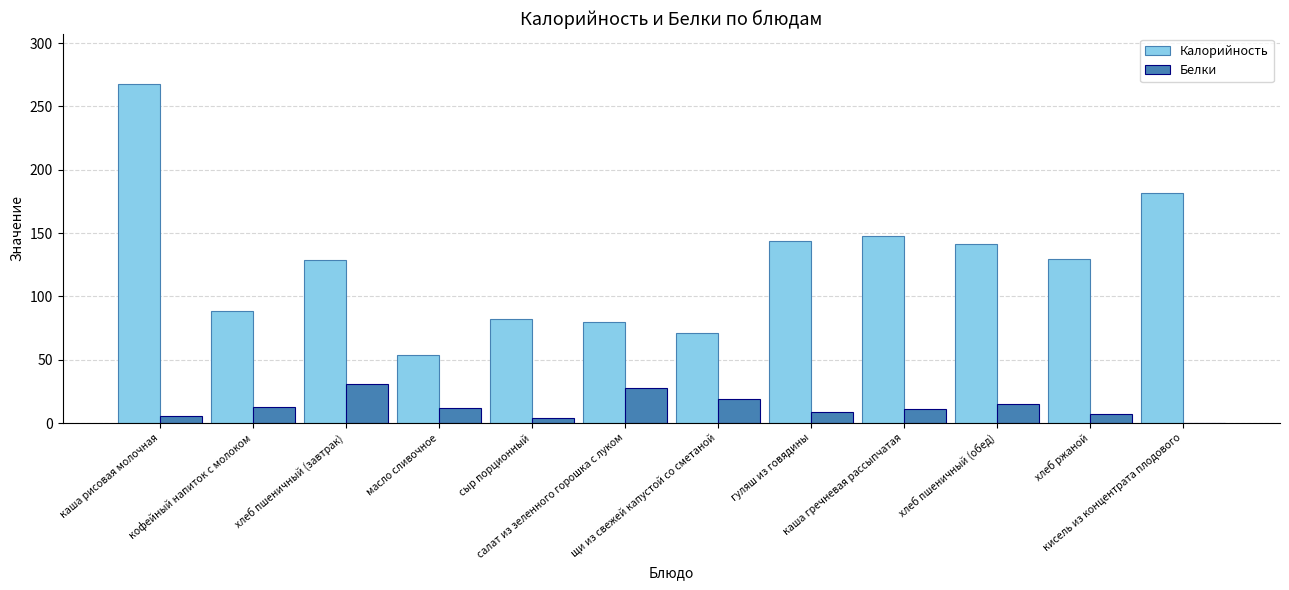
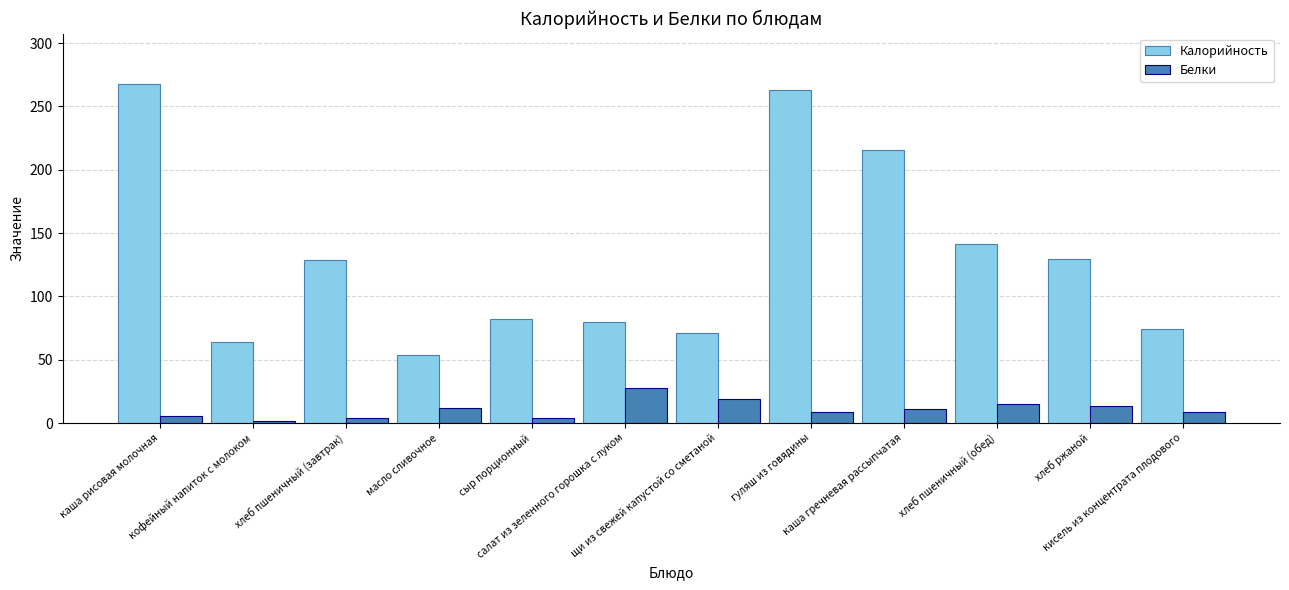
Калорийность, кофейный напиток с молоком: 89 -> 64
Белки, кофейный напиток с молоком: 12 -> 2
Белки, хлеб пшеничный (завтрак): 31 -> 4
Калорийность, гуляш из говядины: 144 -> 263
Калорийность, каша гречневая рассыпчатая: 148 -> 216
Белки, хлеб ржаной: 7 -> 14
Калорийность, кисель из концентрата плодового: 181 -> 74
Белки, кисель из концентрата плодового: 0 -> 9
